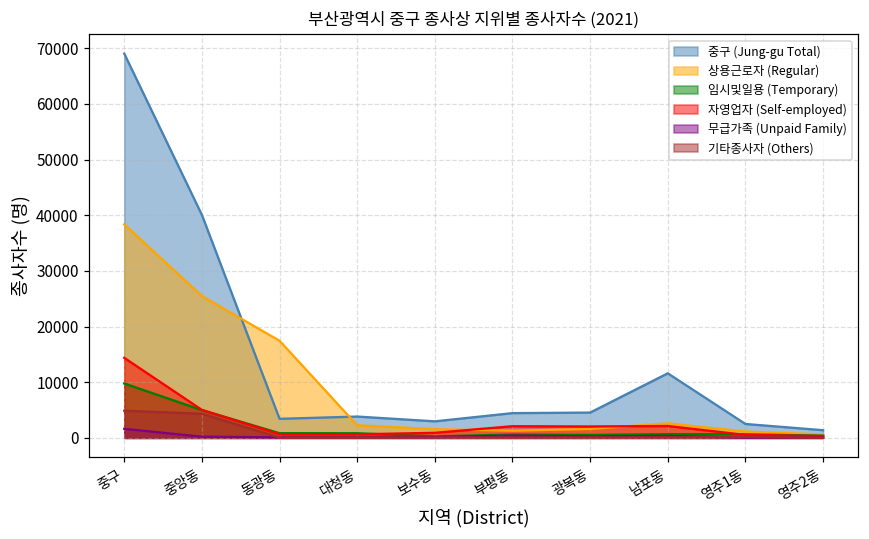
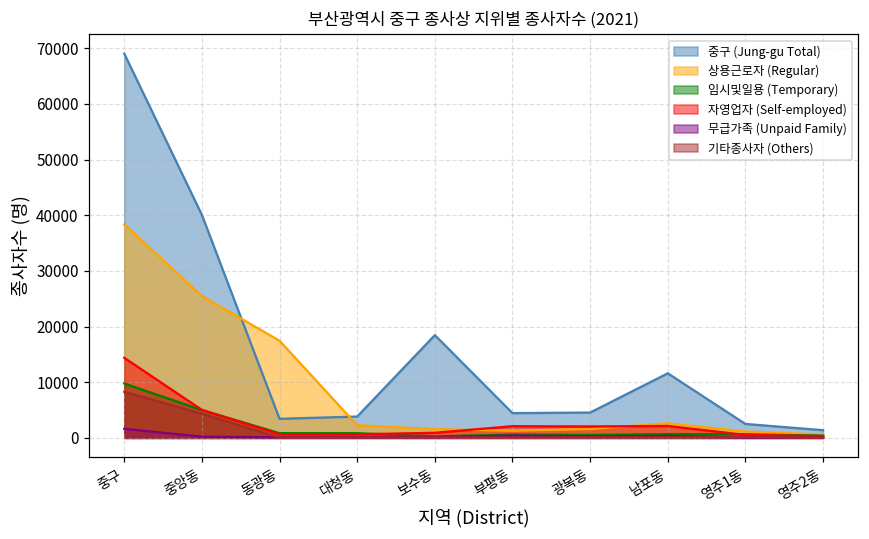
기타종사자 (Others), 중구: 5000 -> 8000
중구 (Jung-gu Total), 보수동: 3000 -> 18000
